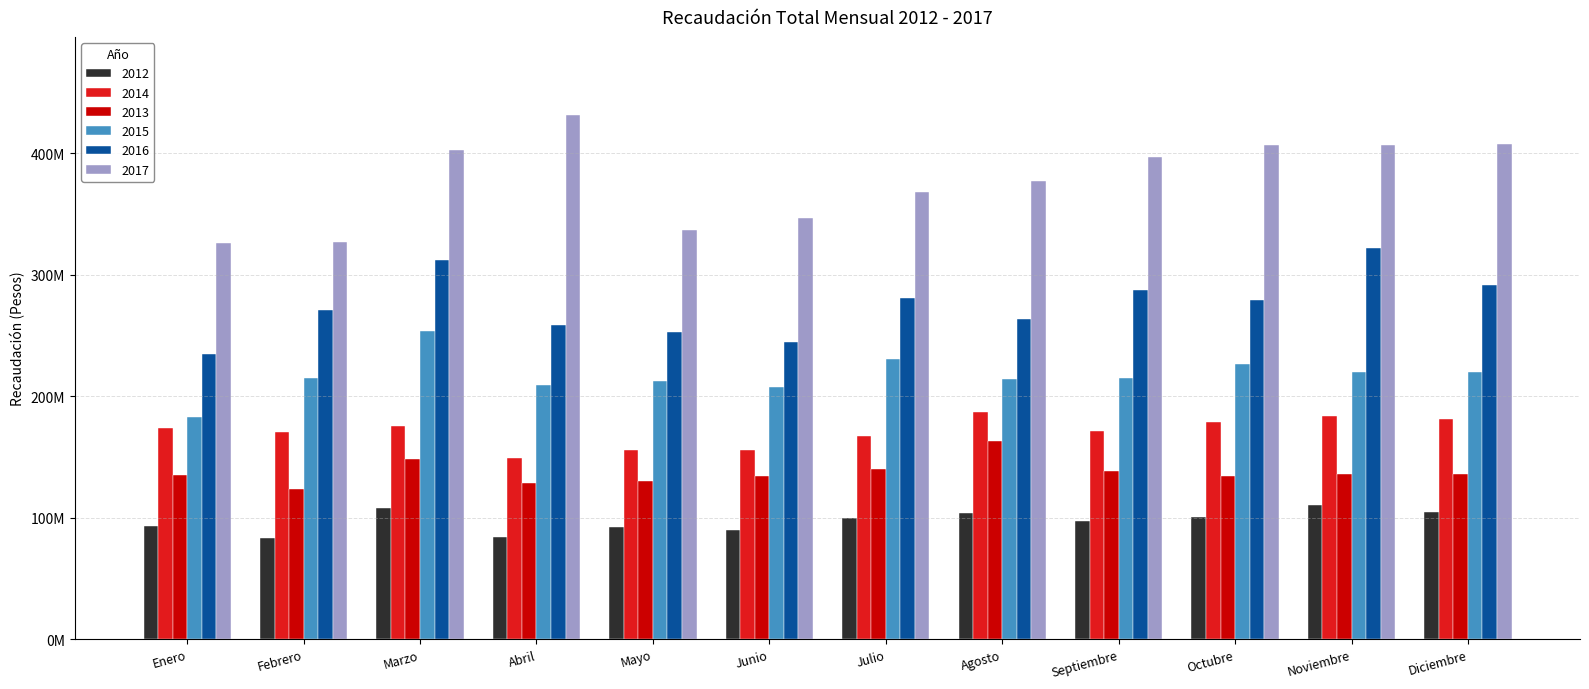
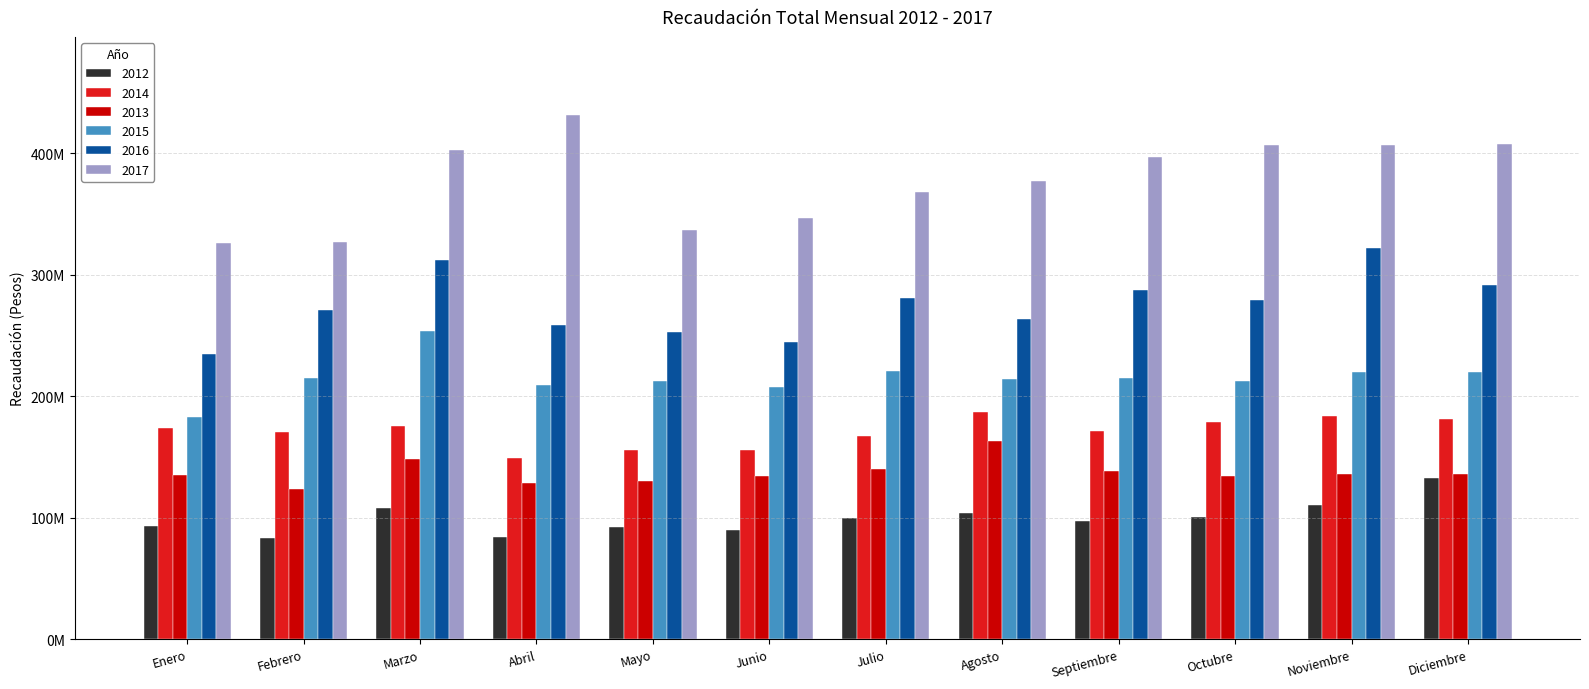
2015, Julio: 230000000 -> 221000000
2015, Octubre: 227000000 -> 213000000
2012, Diciembre: 105000000 -> 133000000
